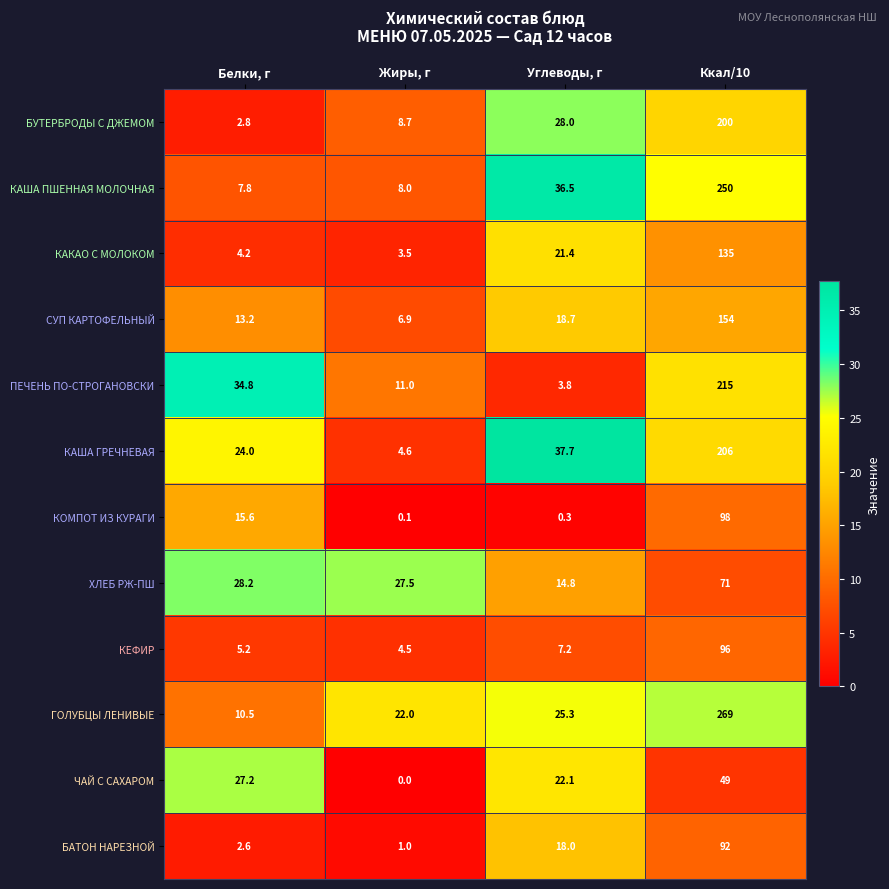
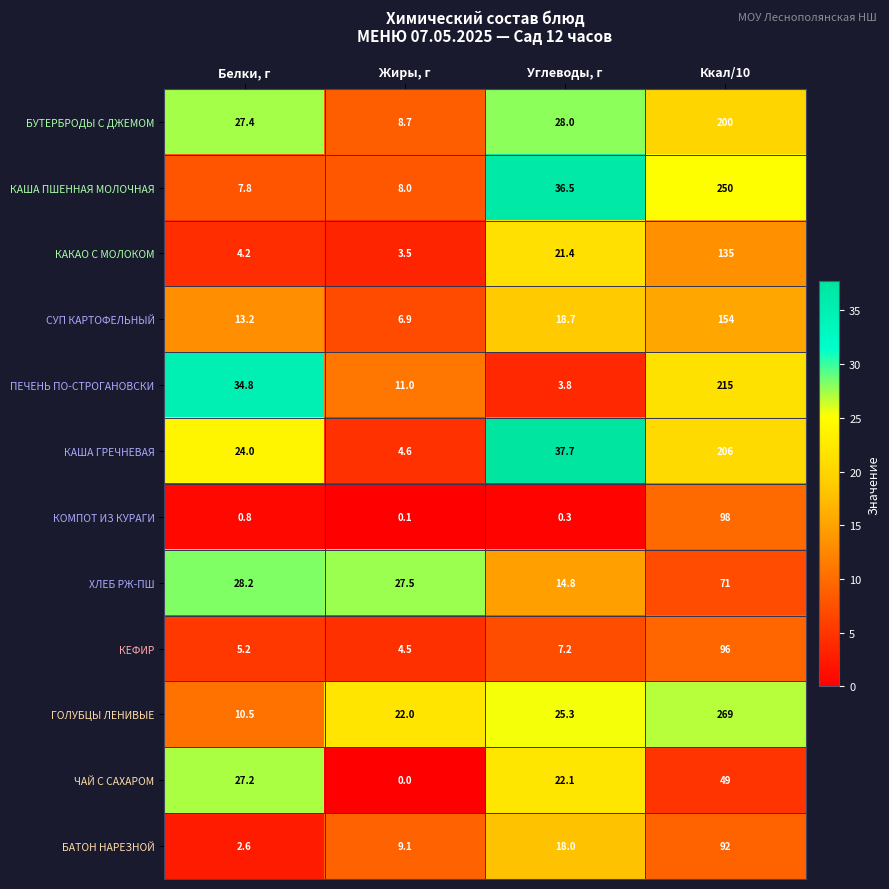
БУТЕРБРОДЫ С ДЖЕМОМ, Белки, г: 2.8 -> 27.4
КОМПОТ ИЗ КУРАГИ, Белки, г: 15.6 -> 0.8
БАТОН НАРЕЗНОЙ, Жиры, г: 1.0 -> 9.1
